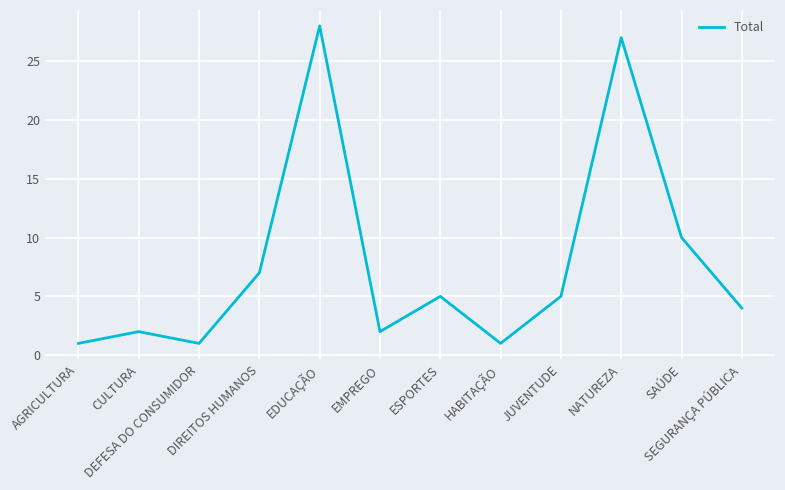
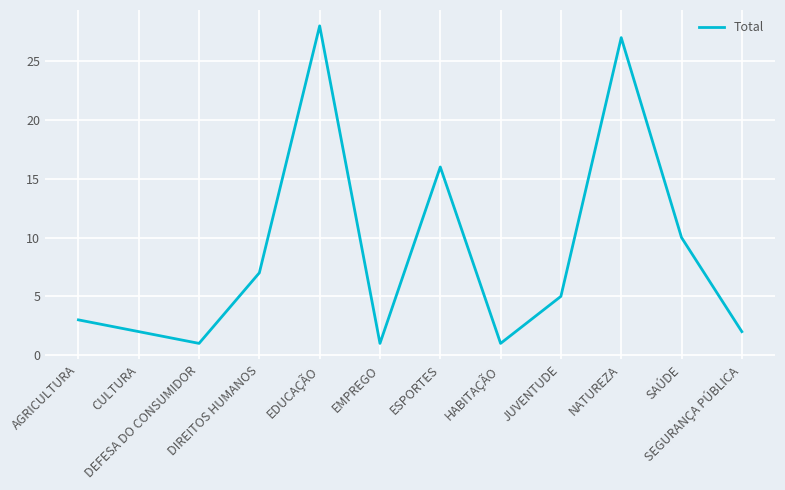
AGRICULTURA: 1 -> 3
EMPREGO: 2 -> 1
ESPORTES: 5 -> 16
SEGURANÇA PÚBLICA: 4 -> 2
